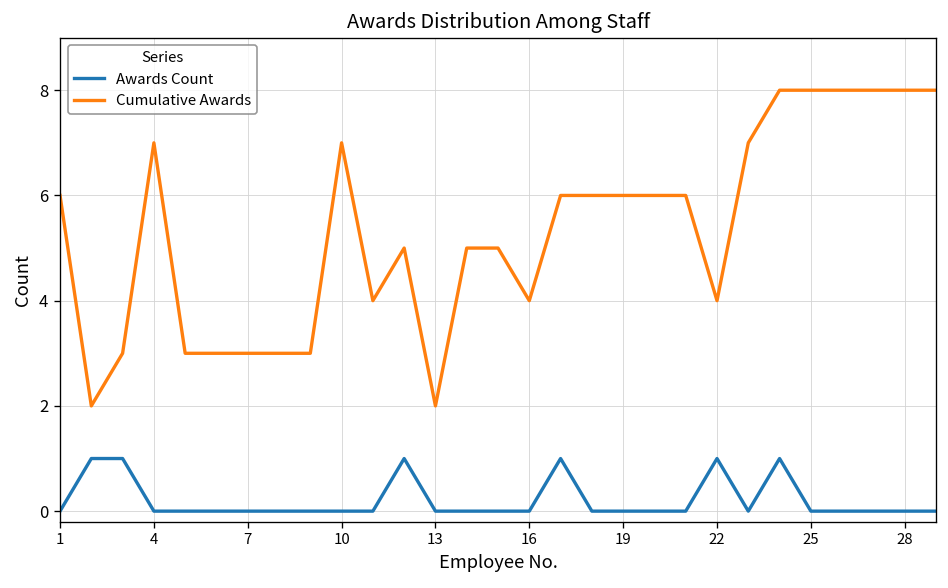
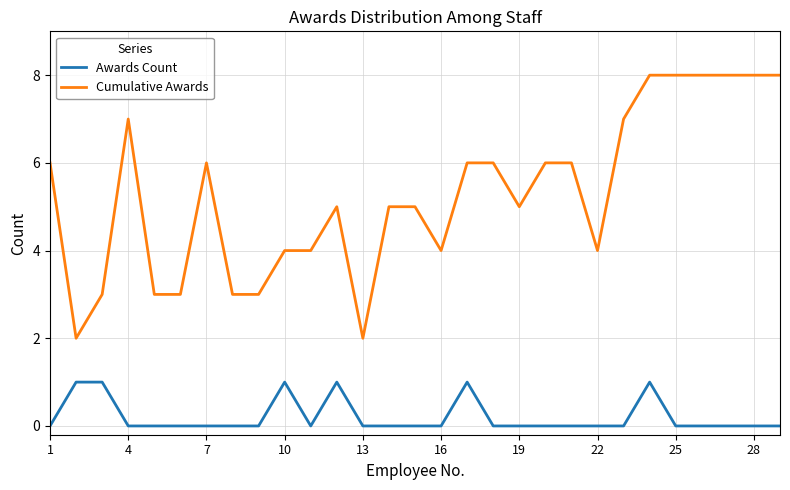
Cumulative Awards, 7: 3 -> 6
Awards Count, 10: 0 -> 1
Cumulative Awards, 10: 7 -> 4
Cumulative Awards, 19: 6 -> 5
Awards Count, 22: 1 -> 0
